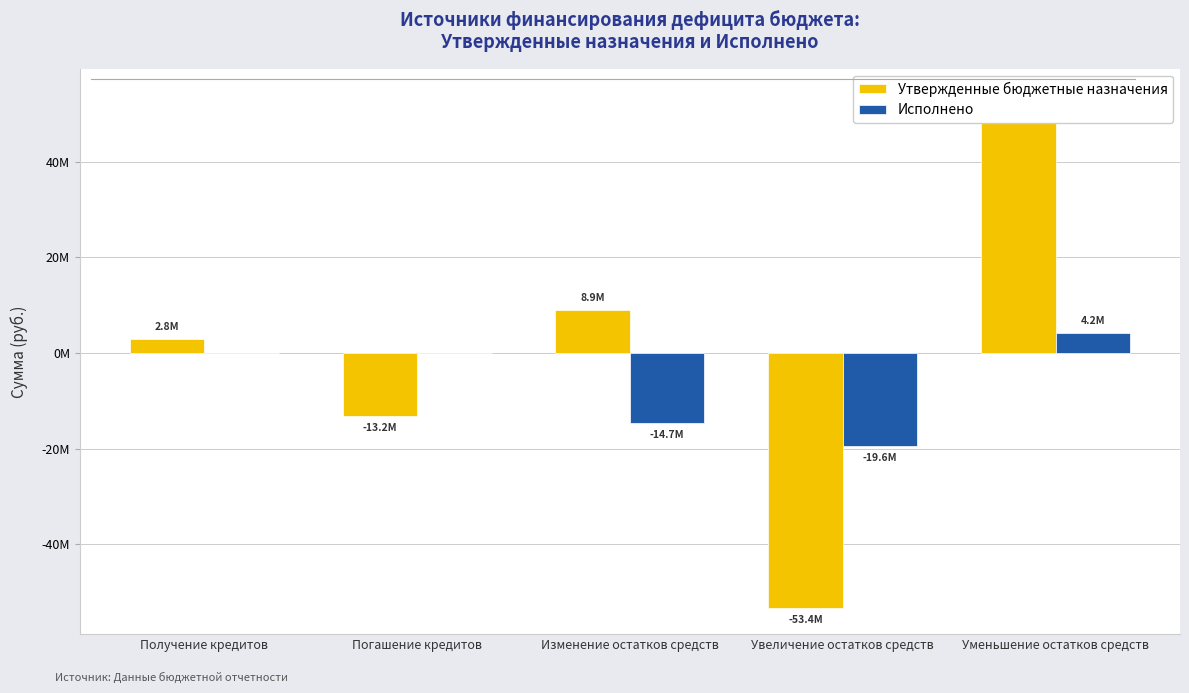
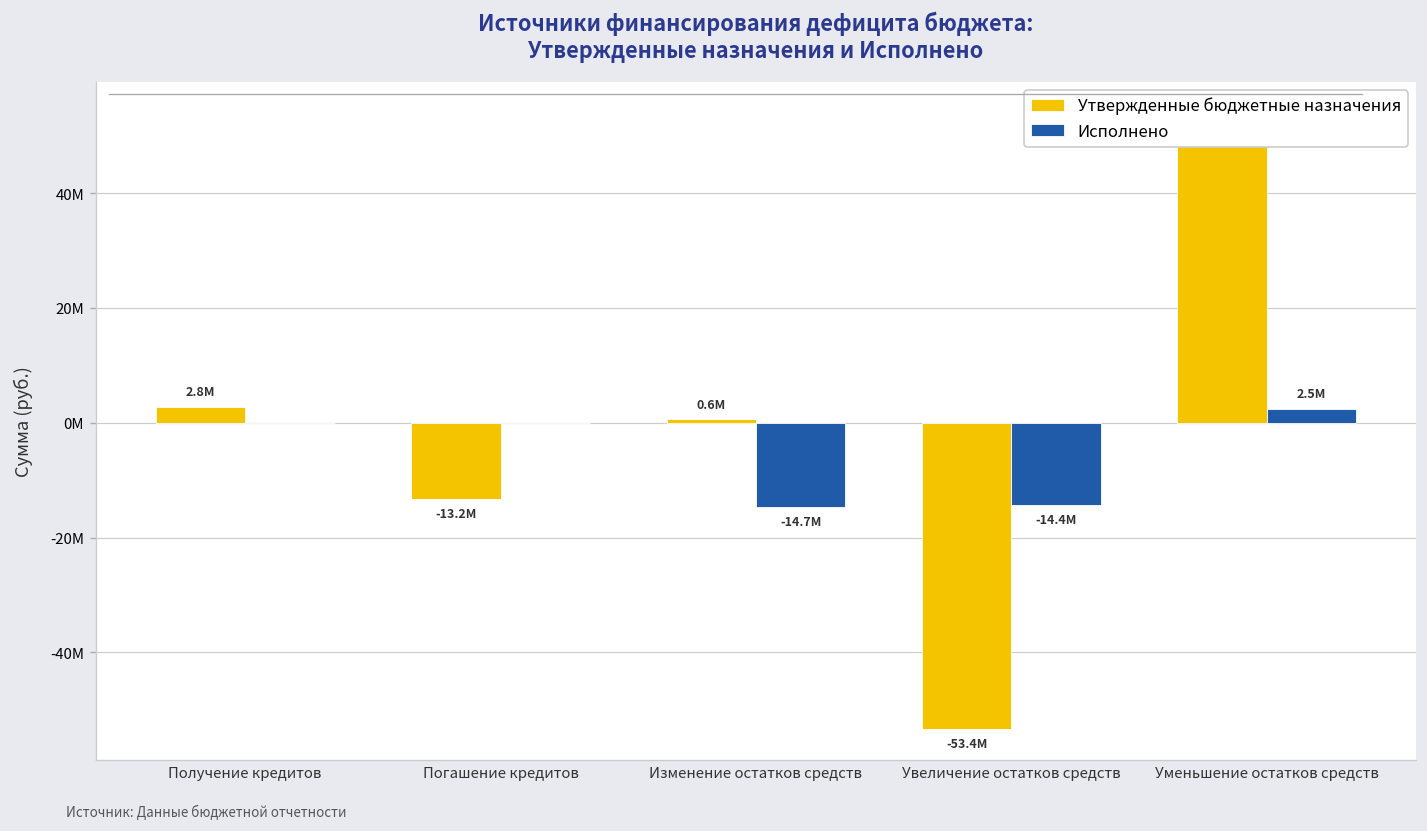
Утвержденные бюджетные назначения, Изменение остатков средств: 8.9M -> 0.6M
Исполнено, Увеличение остатков средств: -19.6M -> -14.4M
Исполнено, Уменьшение остатков средств: 4.2M -> 2.5M
